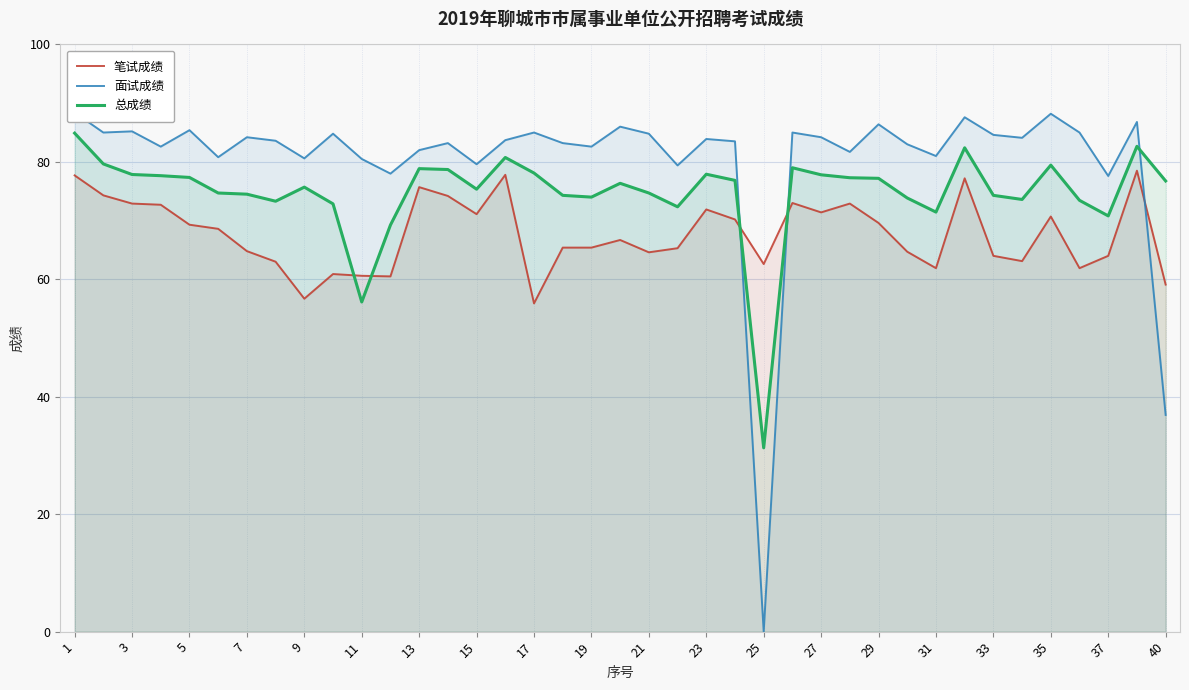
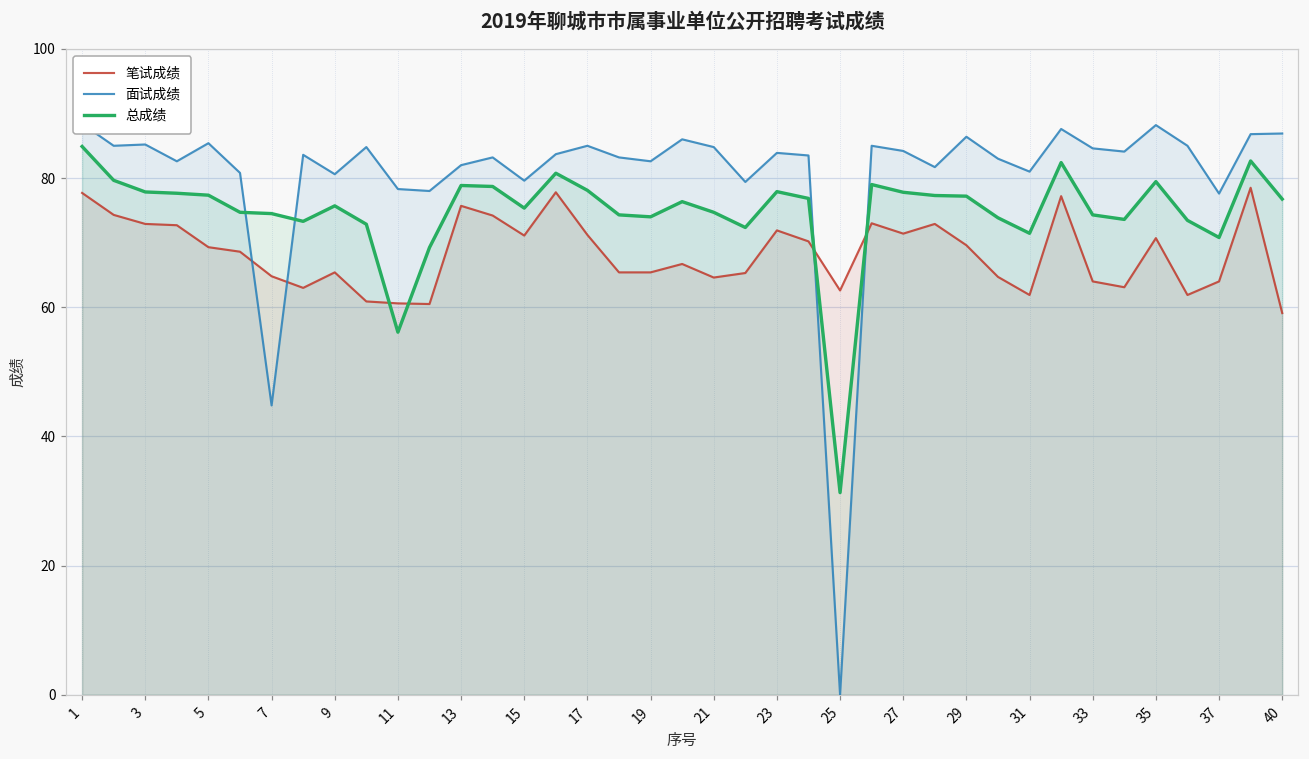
面试成绩, 7: 84 -> 45
笔试成绩, 9: 57 -> 65
面试成绩, 11: 81 -> 78
笔试成绩, 17: 56 -> 71
面试成绩, 40: 37 -> 87
